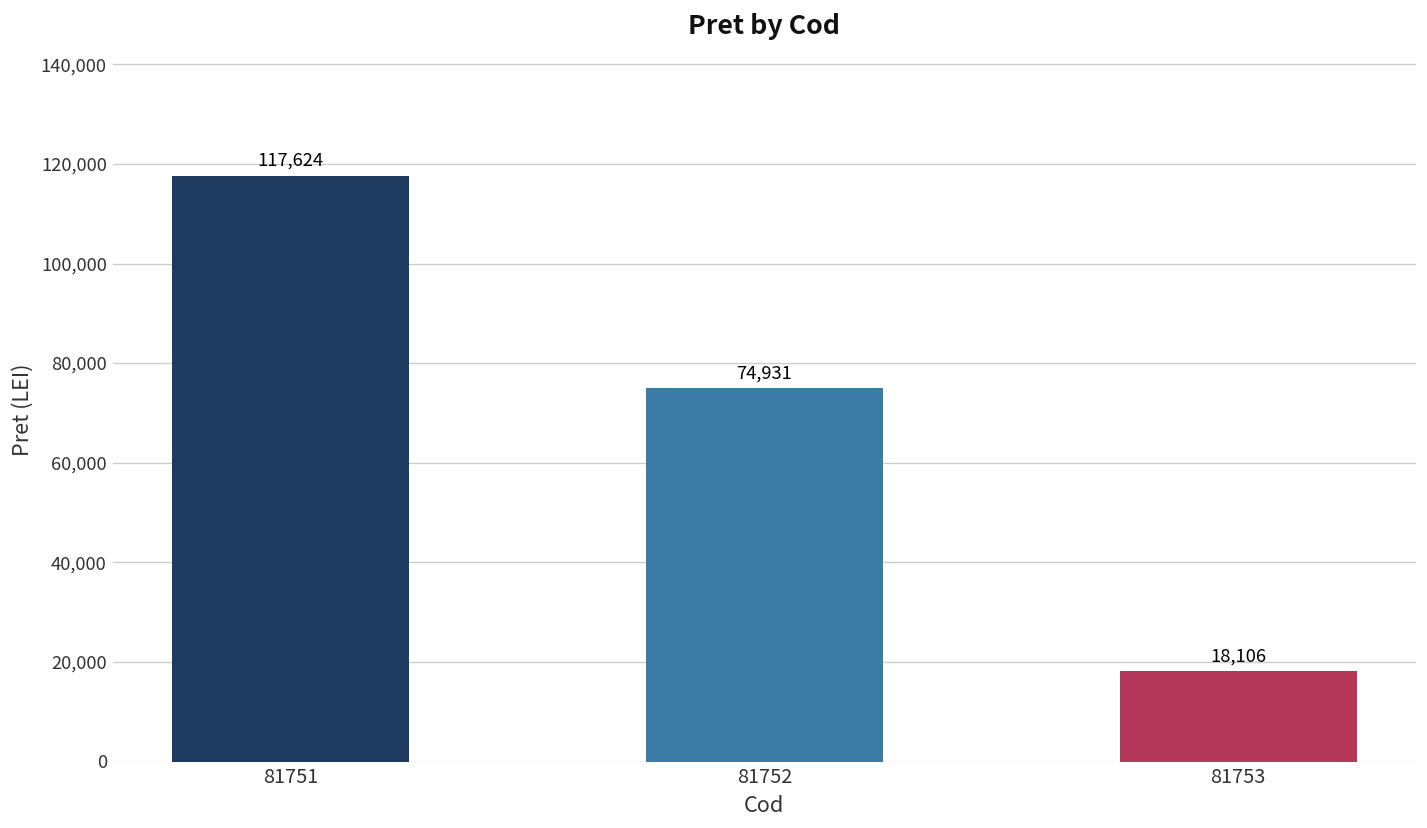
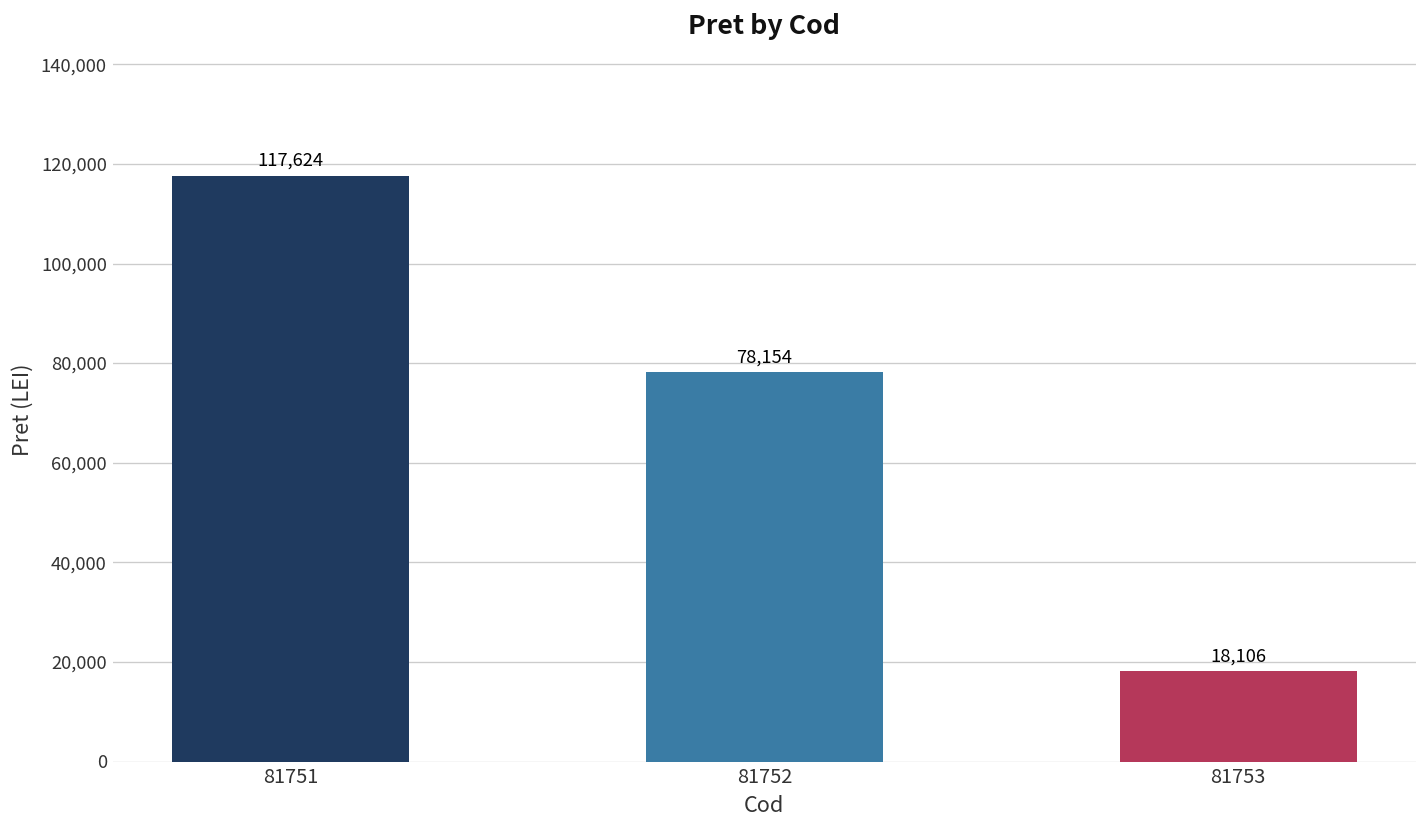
81752: 74,931 -> 78,154
